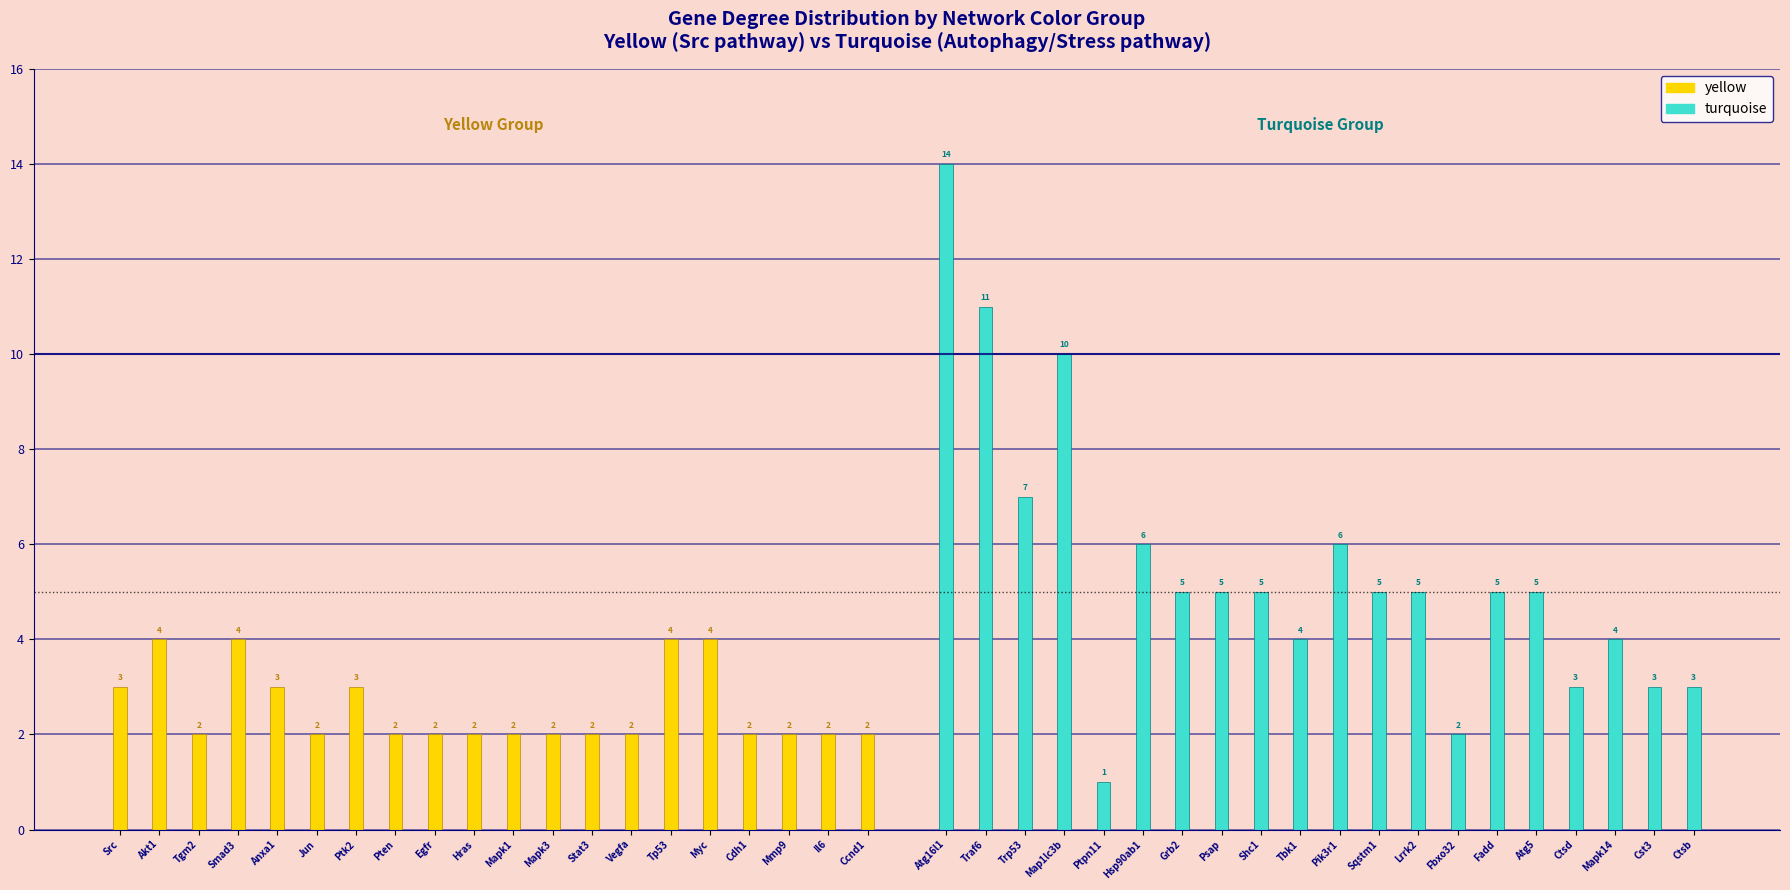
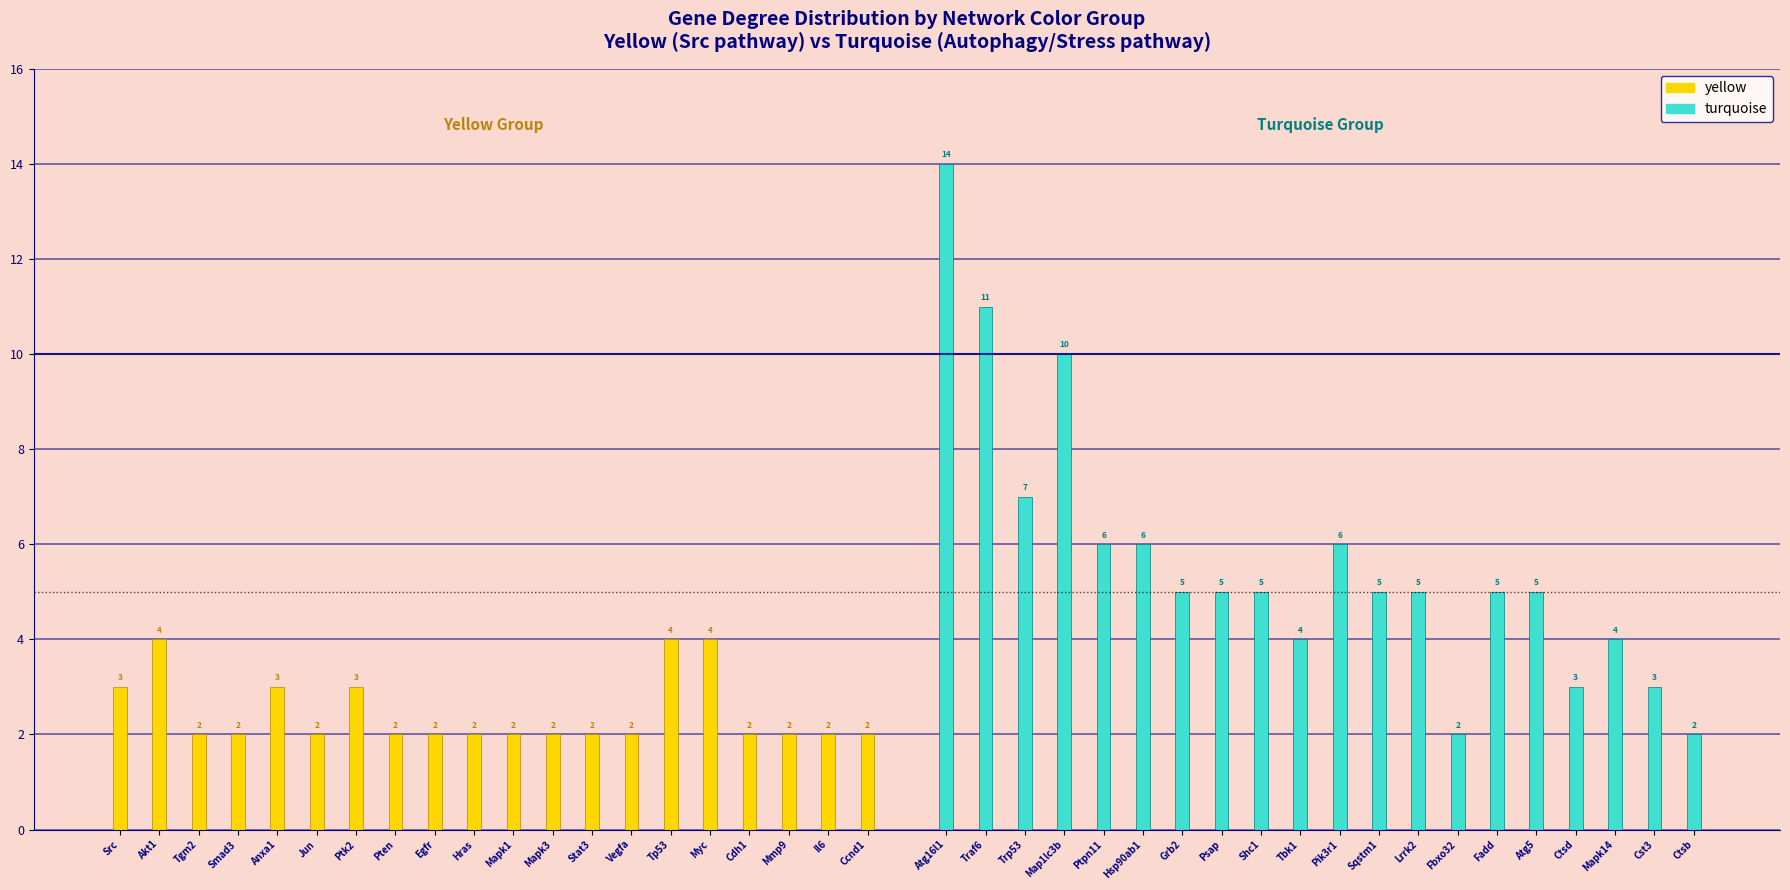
yellow, Smad3: 4 -> 2
turquoise, Ptpn11: 1 -> 6
turquoise, Ctsb: 3 -> 2
